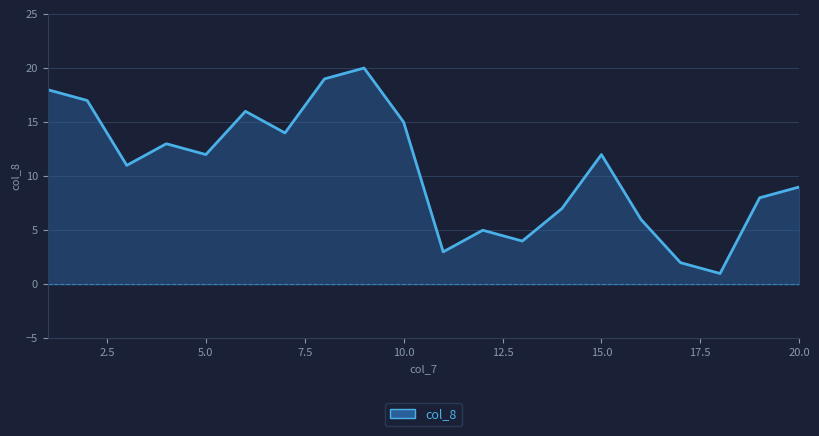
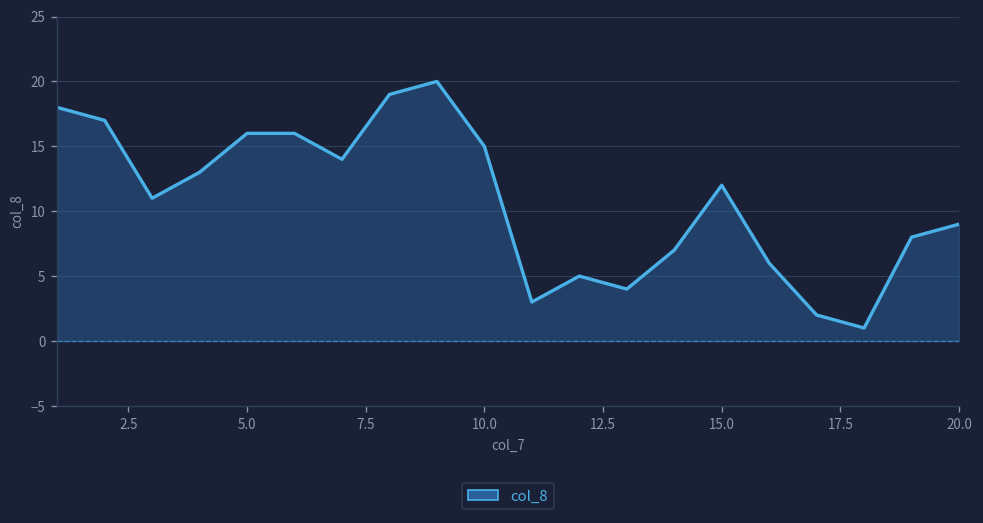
5.0: 12 -> 16
